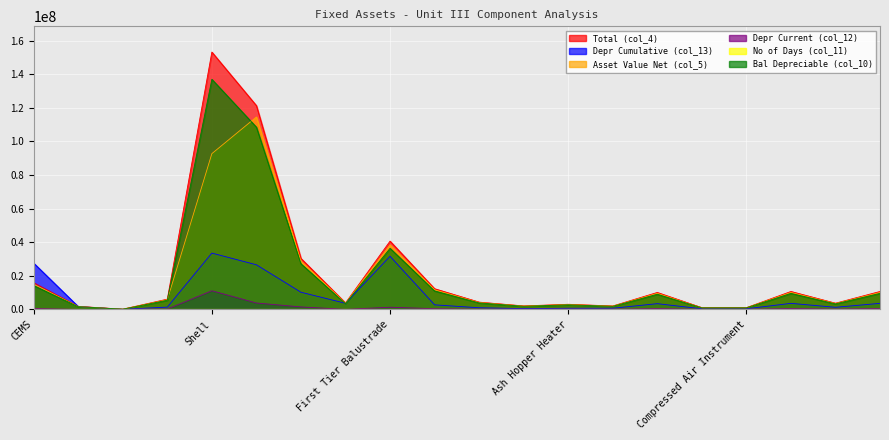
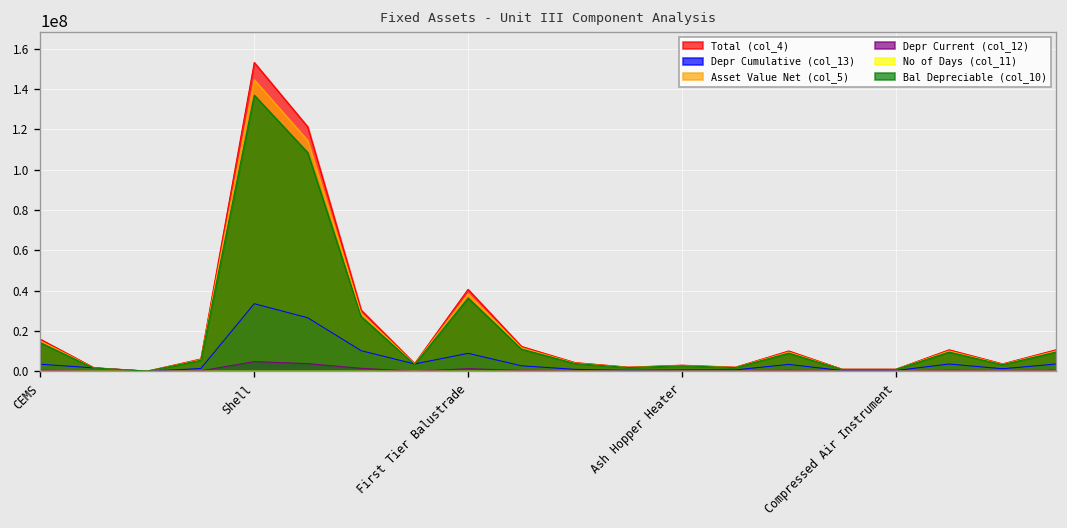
Depr Cumulative (col_13), CEMS: 28000000 -> 3000000
Asset Value Net (col_5), Shell: 93000000 -> 145000000
Depr Current (col_12), Shell: 11000000 -> 5000000
Depr Cumulative (col_13), First Tier Balustrade: 32000000 -> 9000000
